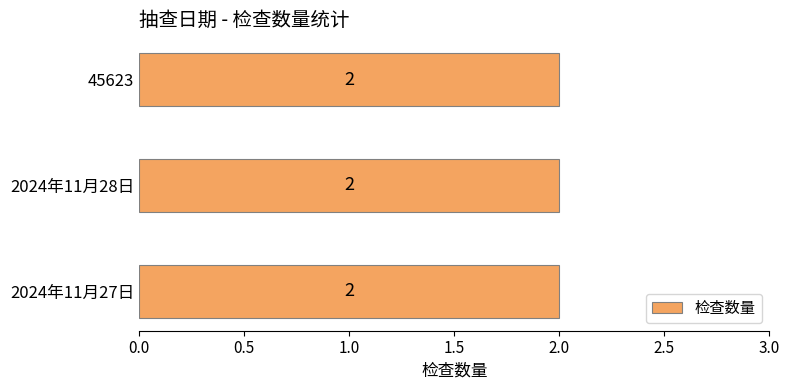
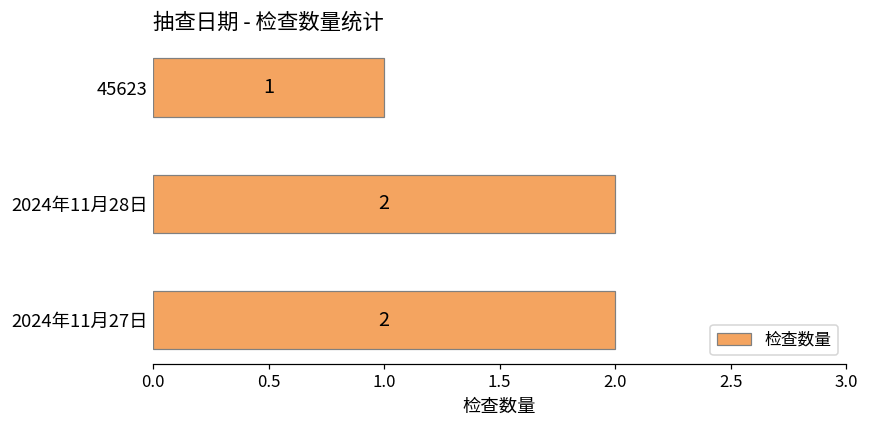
45623: 2 -> 1
